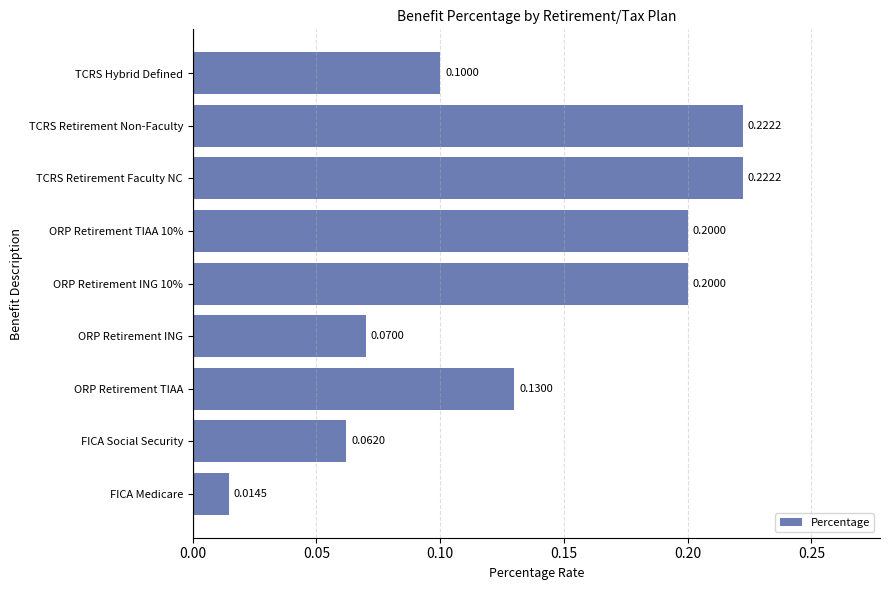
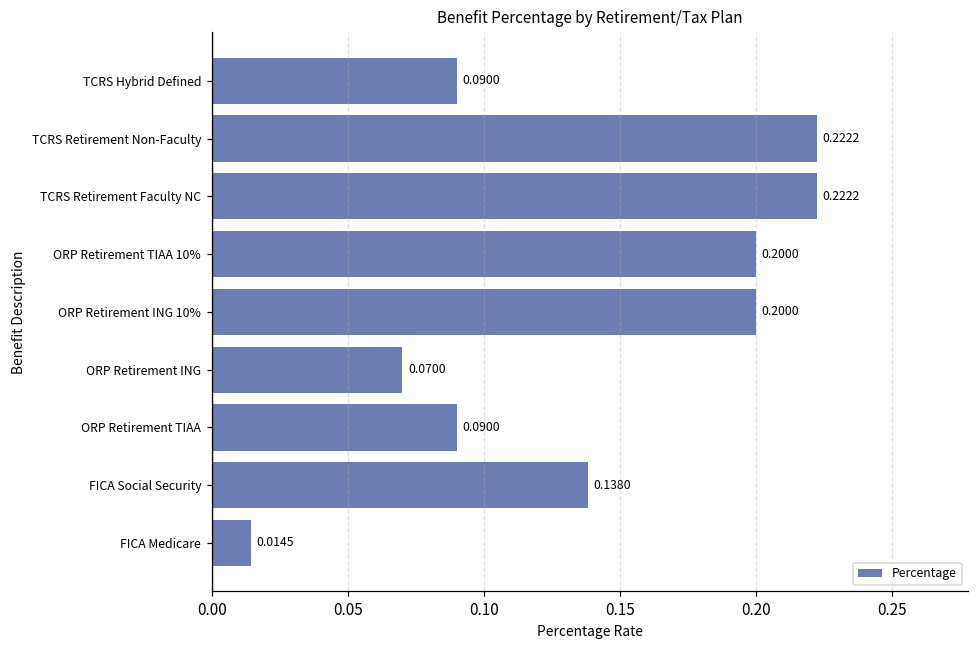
TCRS Hybrid Defined: 0.1000 -> 0.0900
ORP Retirement TIAA: 0.1300 -> 0.0900
FICA Social Security: 0.0620 -> 0.1380
